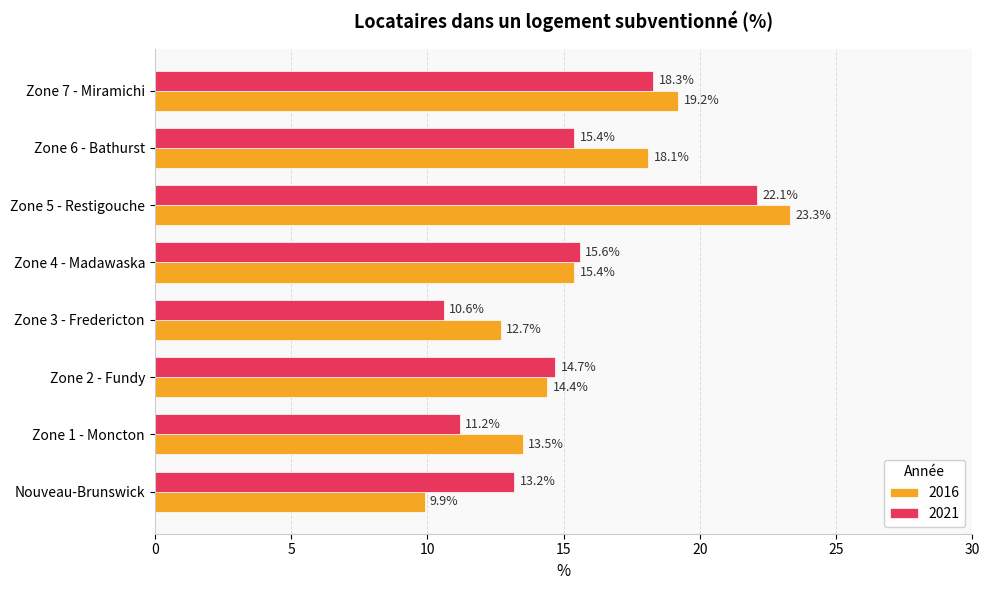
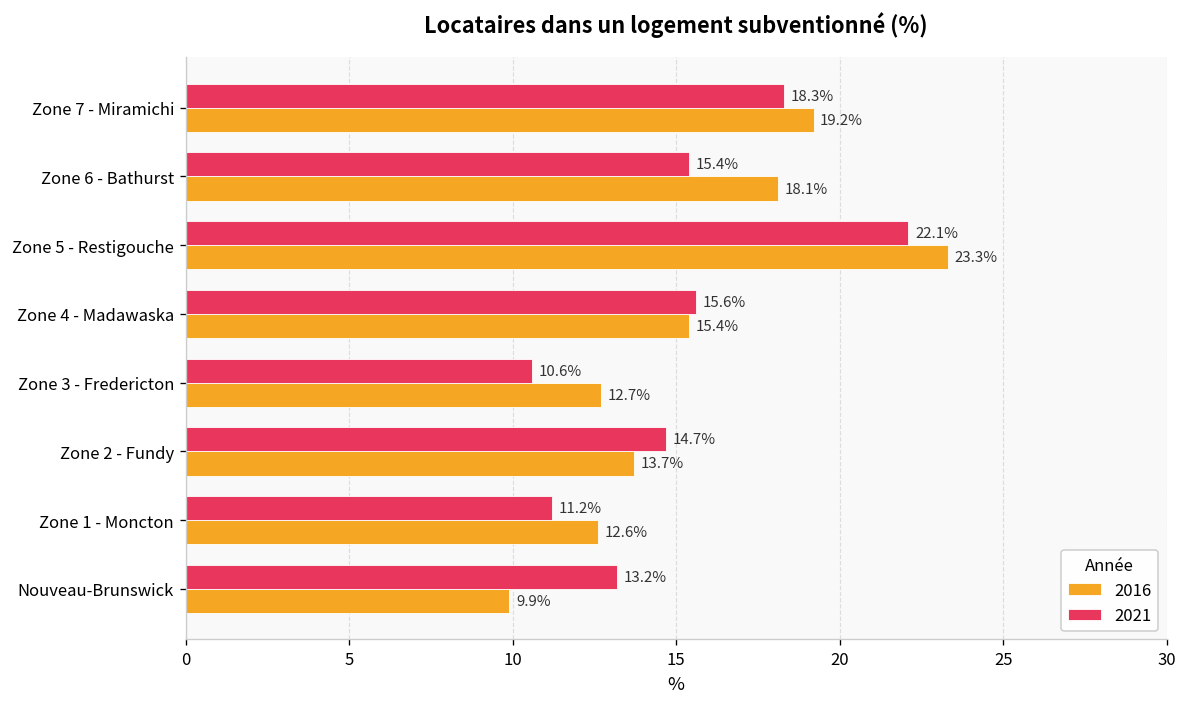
2016, Zone 2 - Fundy: 14.4% -> 13.7%
2016, Zone 1 - Moncton: 13.5% -> 12.6%
